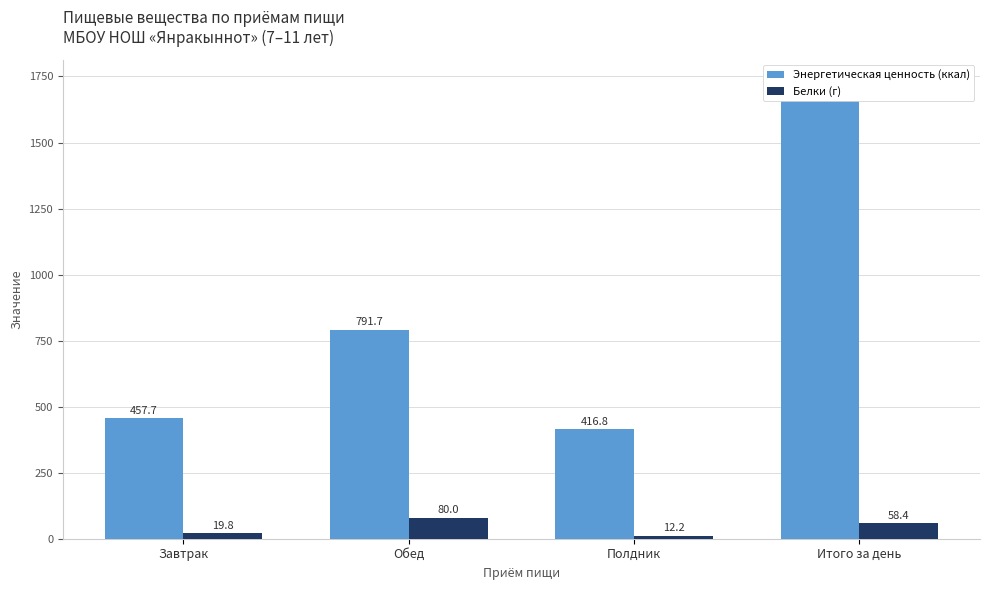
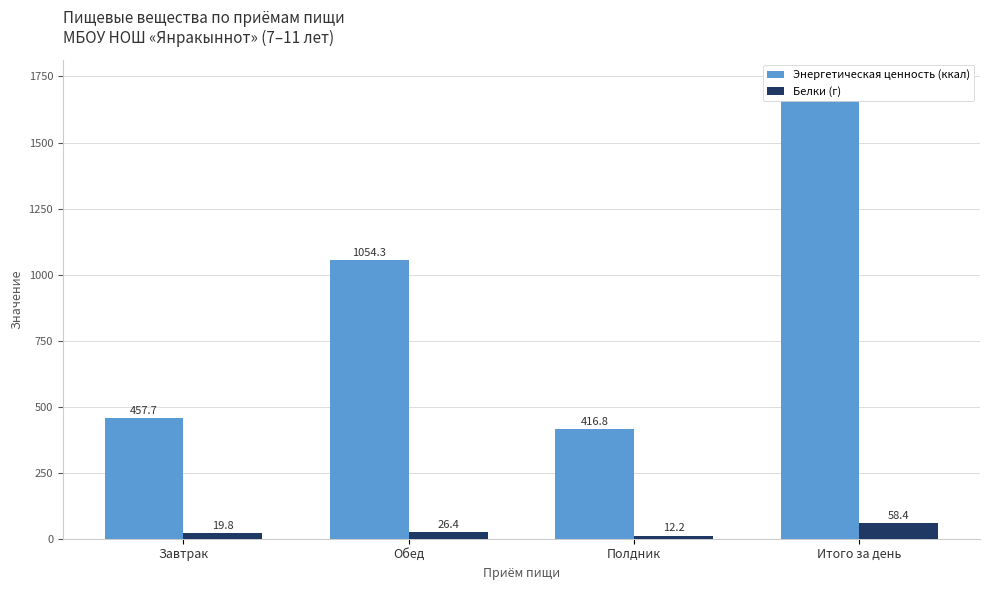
Энергетическая ценность (ккал), Обед: 791.7 -> 1054.3
Белки (г), Обед: 80.0 -> 26.4
